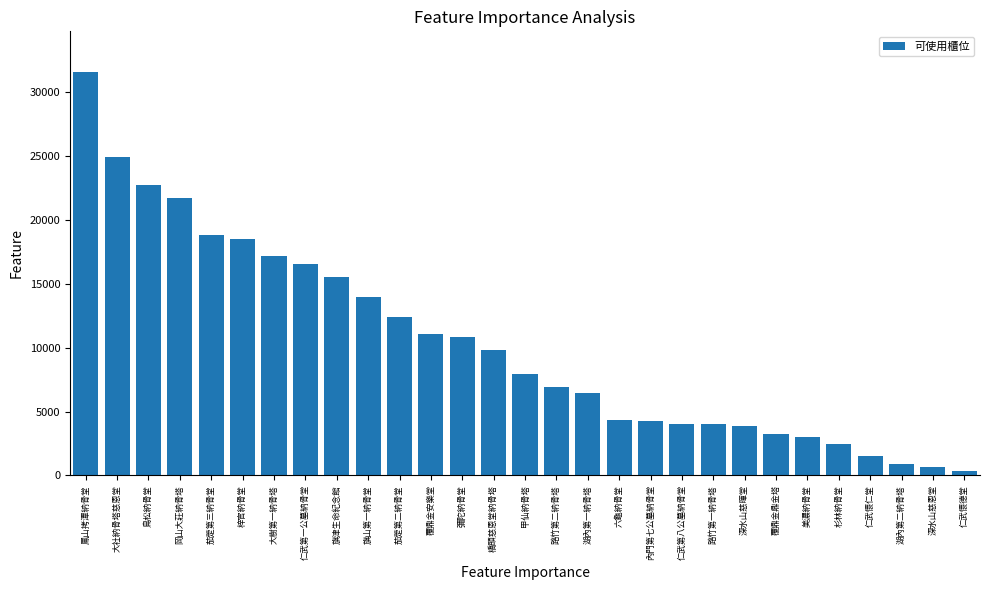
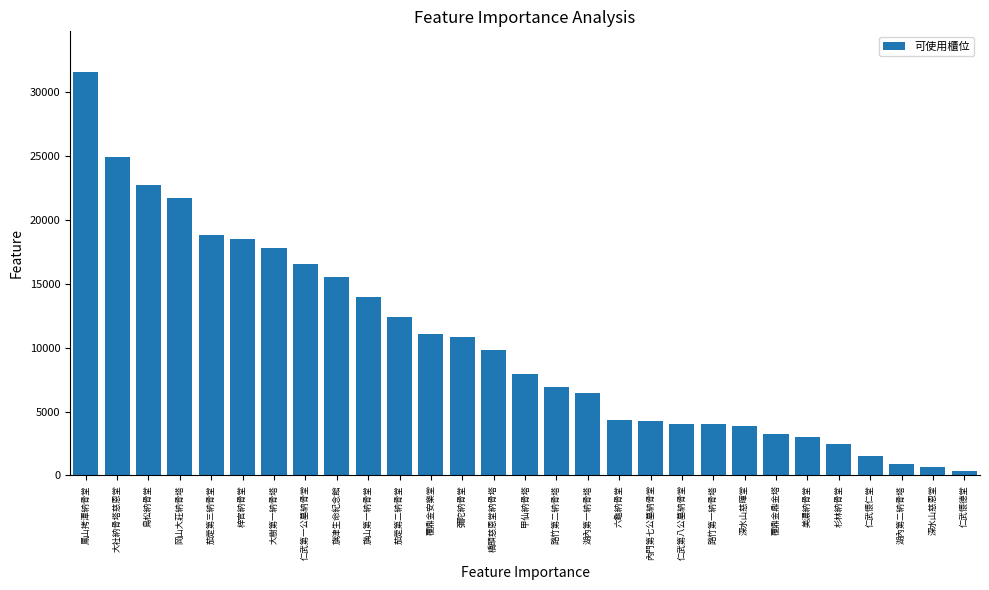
大樹第一納骨塔: 17200 -> 17800
